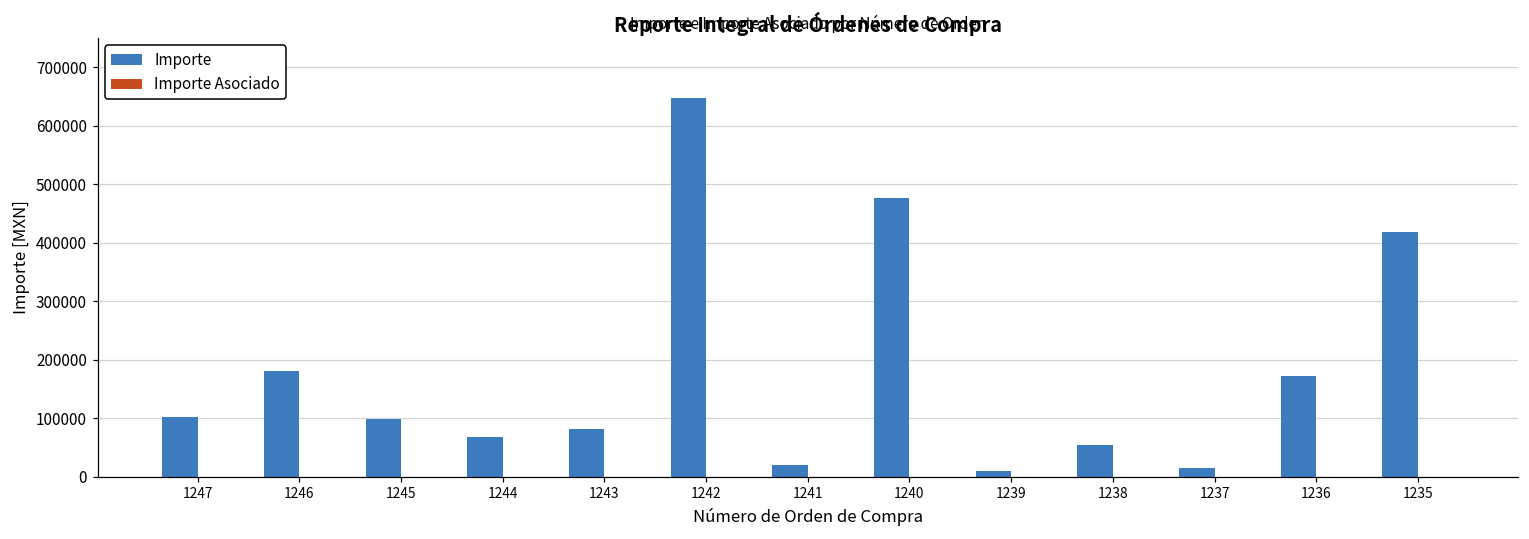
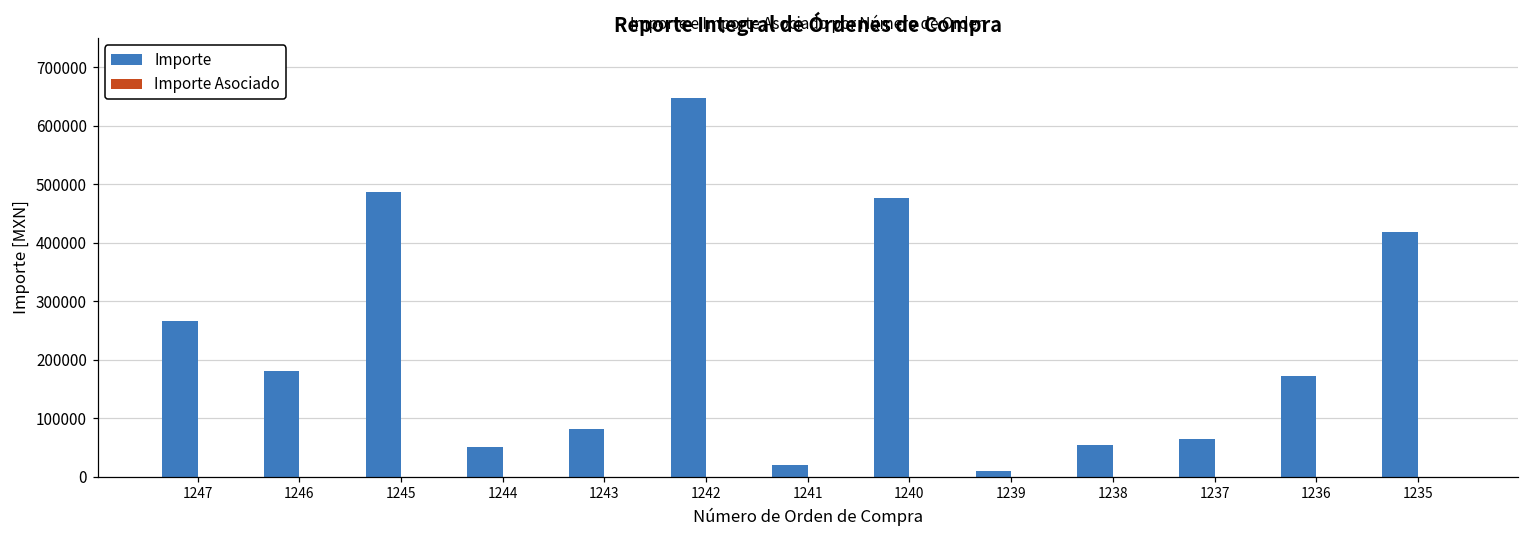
Importe, 1247: 100000 -> 270000
Importe, 1245: 100000 -> 490000
Importe, 1244: 70000 -> 50000
Importe, 1237: 10000 -> 60000
